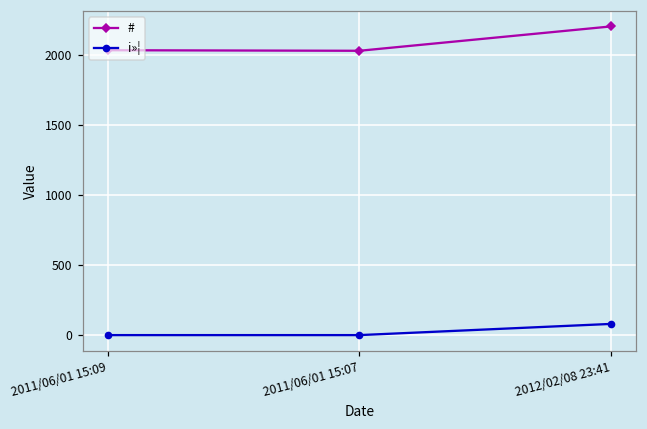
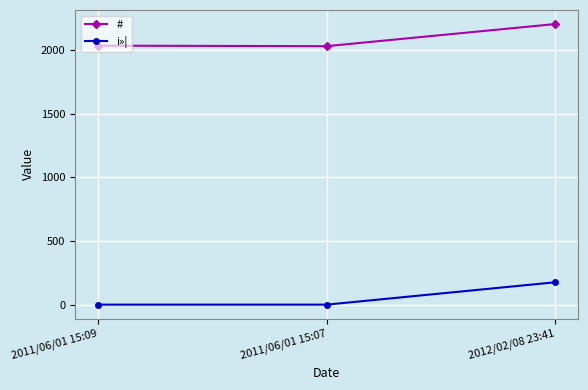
i»¦, 2012/02/08 23:41: 80 -> 180
